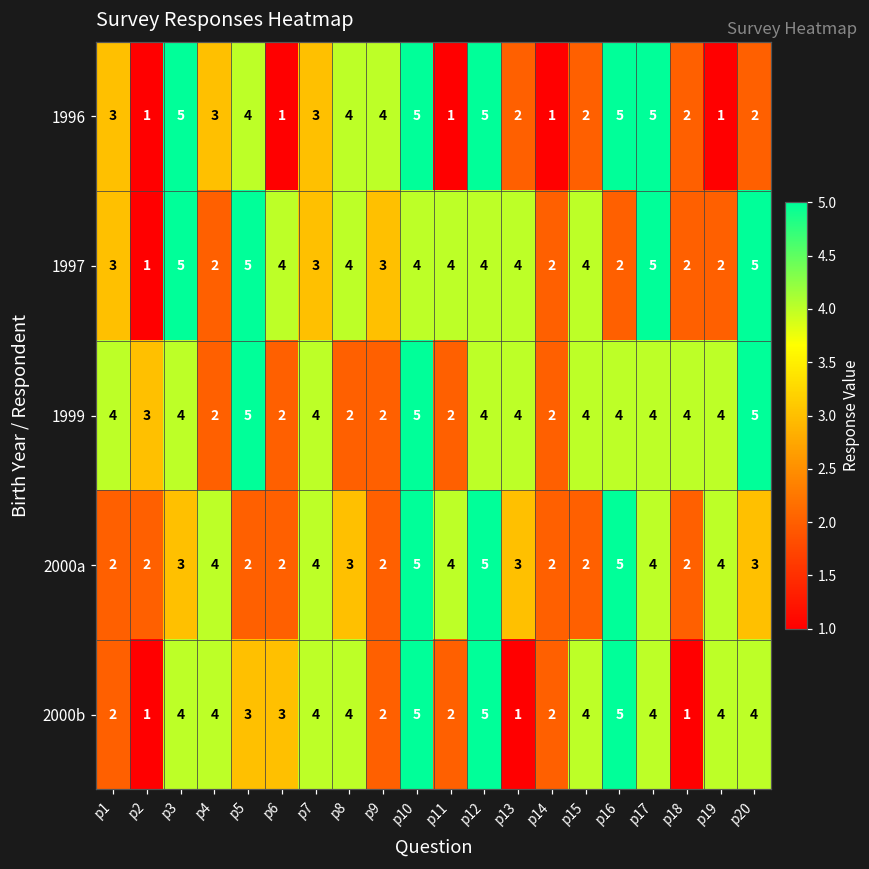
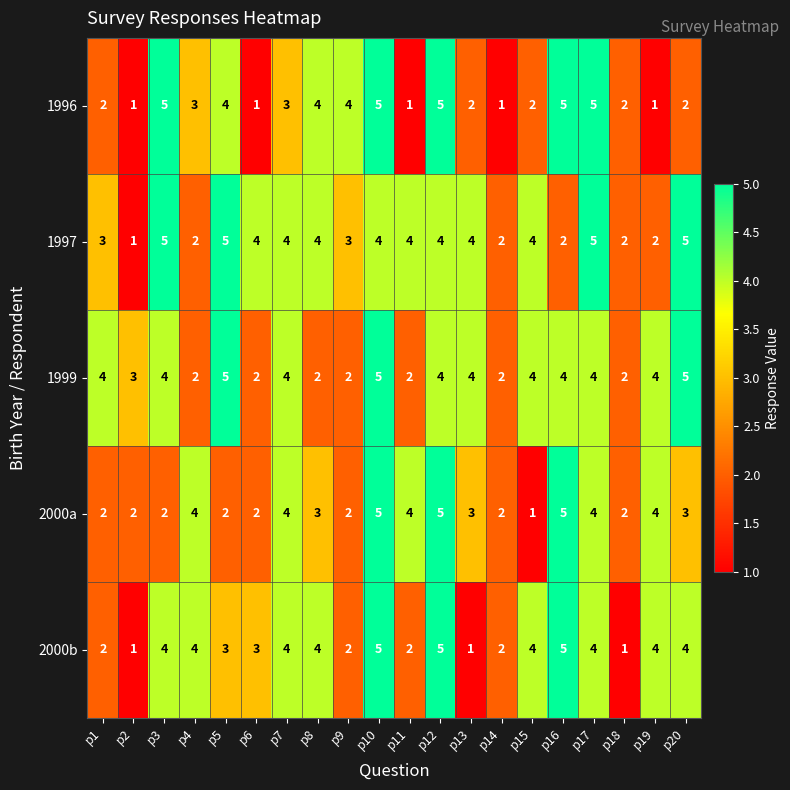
1996, p1: 3 -> 2
1997, p7: 3 -> 4
1999, p18: 4 -> 2
2000a, p3: 3 -> 2
2000a, p15: 2 -> 1
